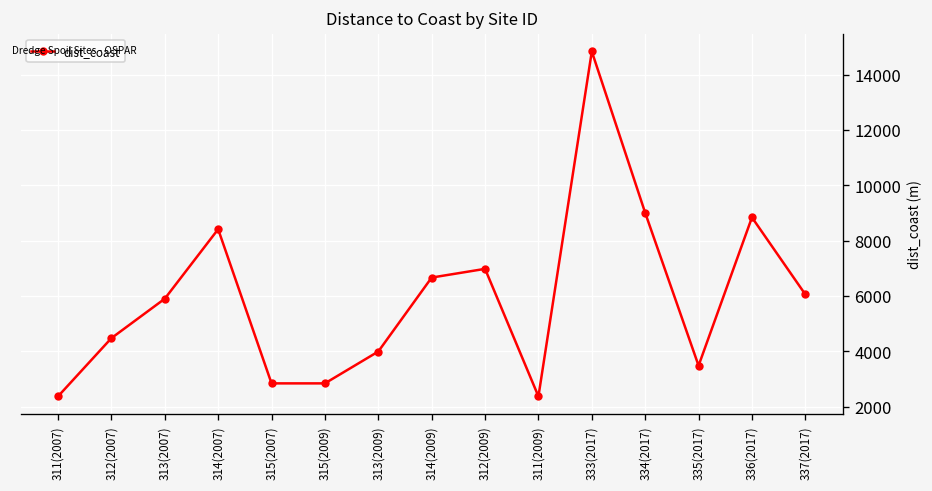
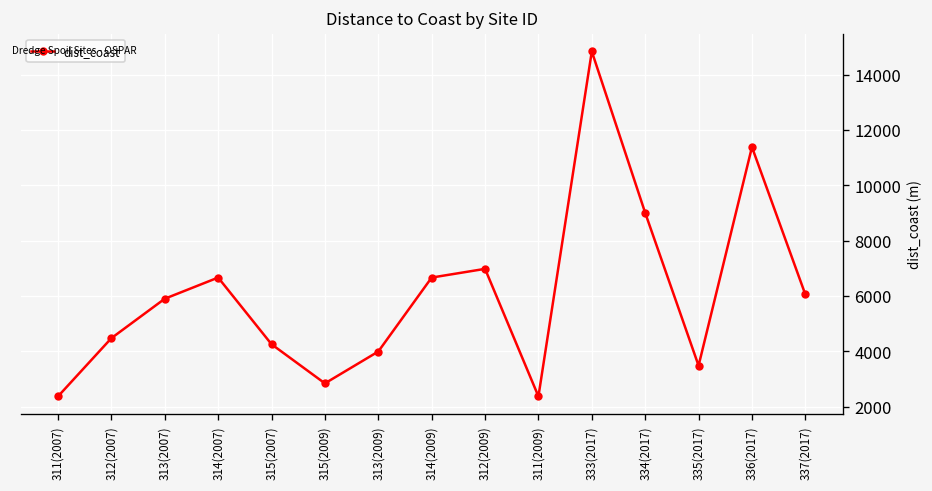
314(2007): 8400 -> 6700
315(2007): 2800 -> 4300
336(2017): 8800 -> 11400
